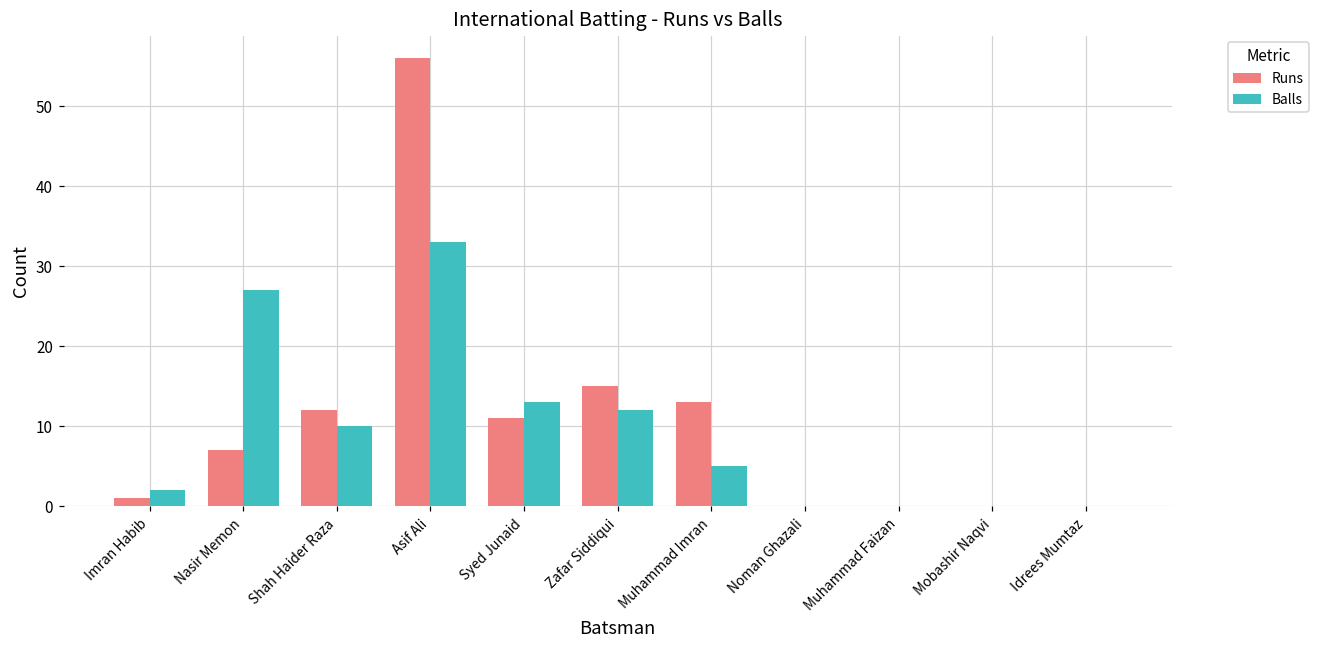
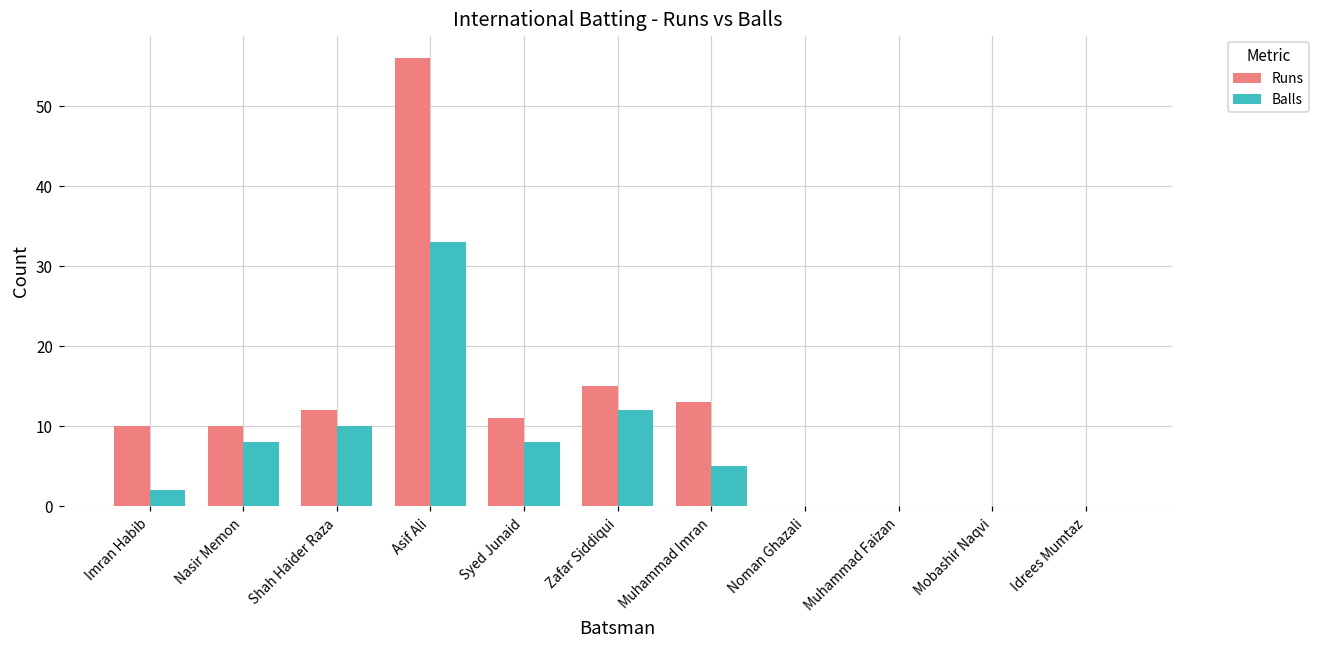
Runs, Imran Habib: 1 -> 10
Runs, Nasir Memon: 7 -> 10
Balls, Nasir Memon: 27 -> 8
Balls, Syed Junaid: 13 -> 8
